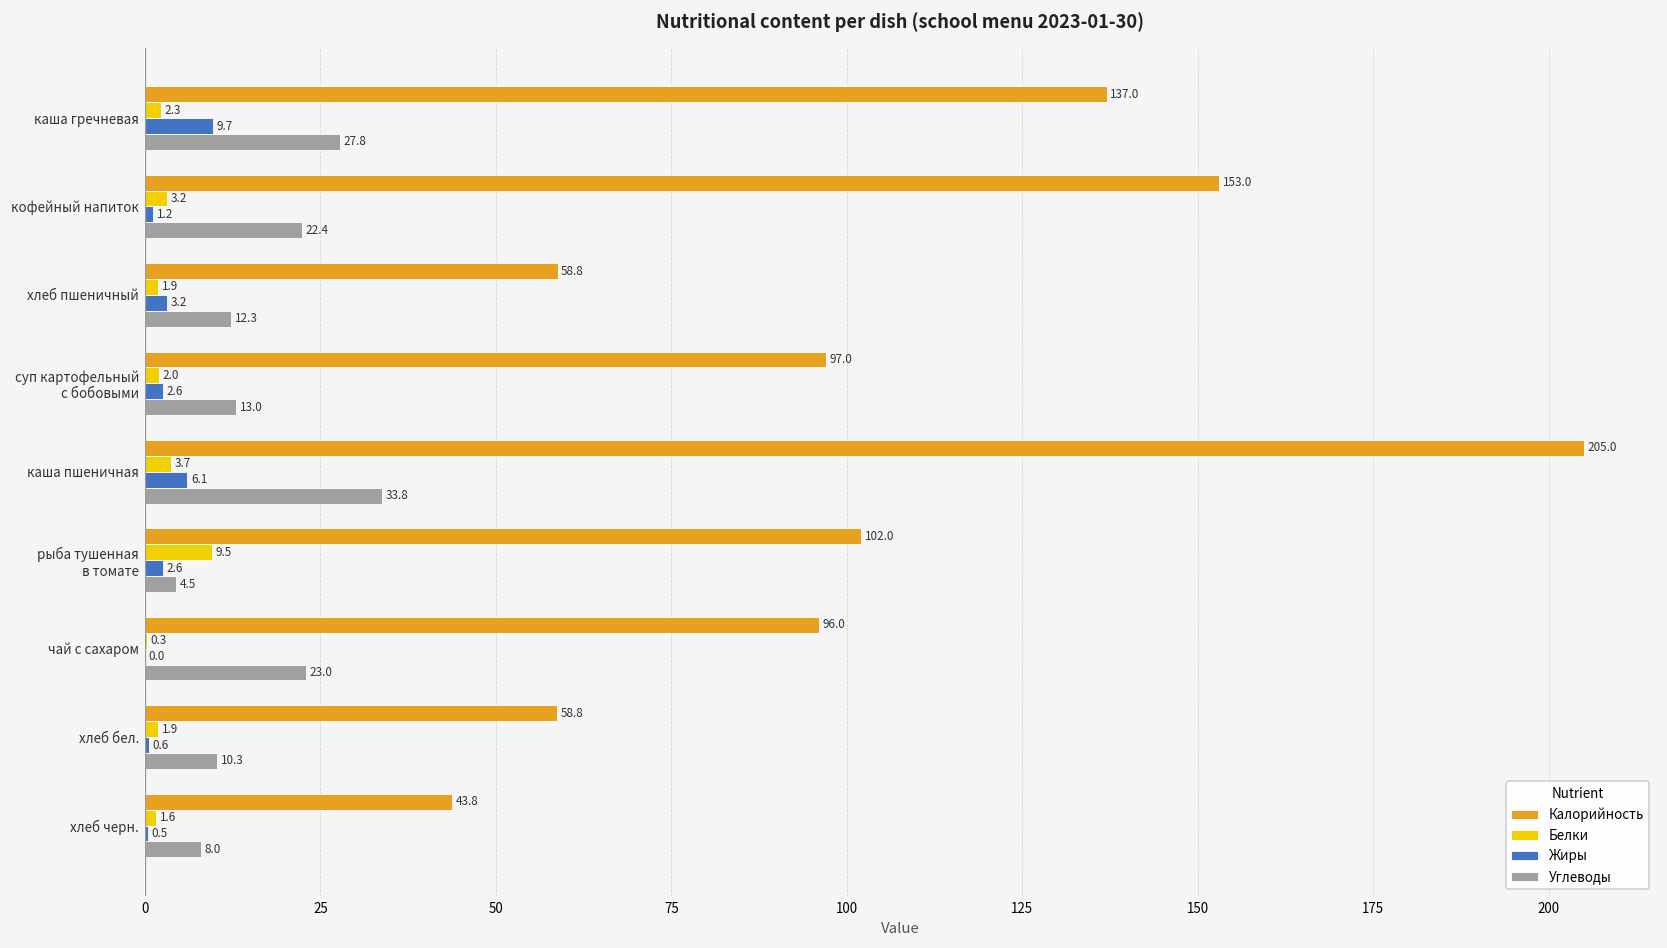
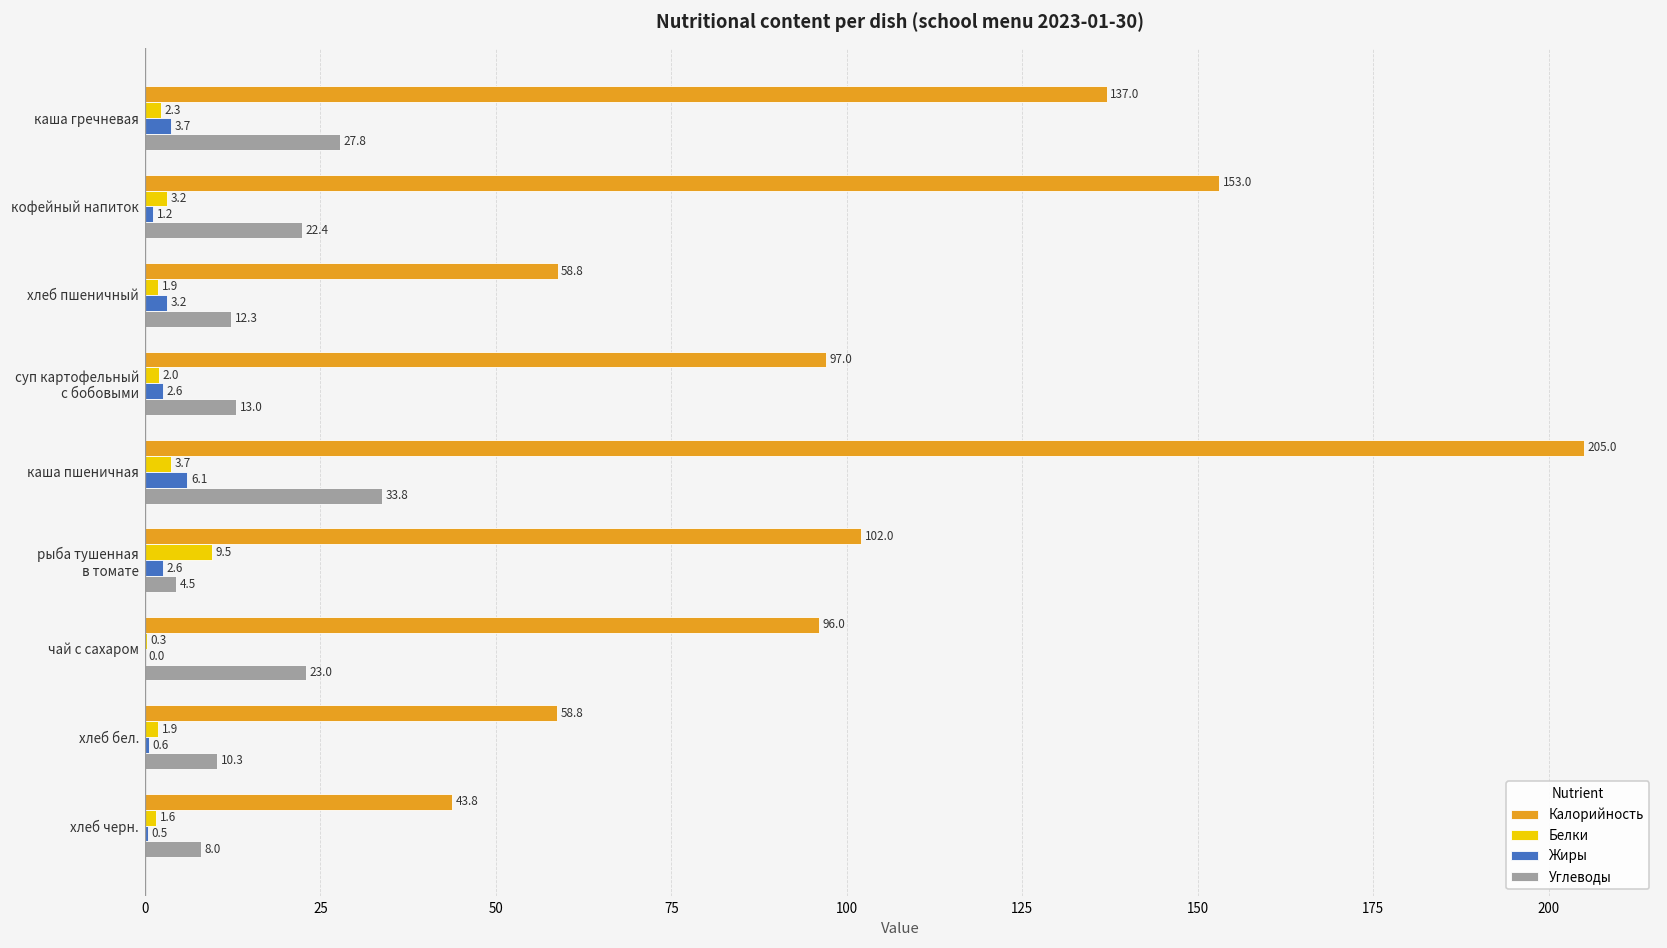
Жиры, каша гречневая: 9.7 -> 3.7
